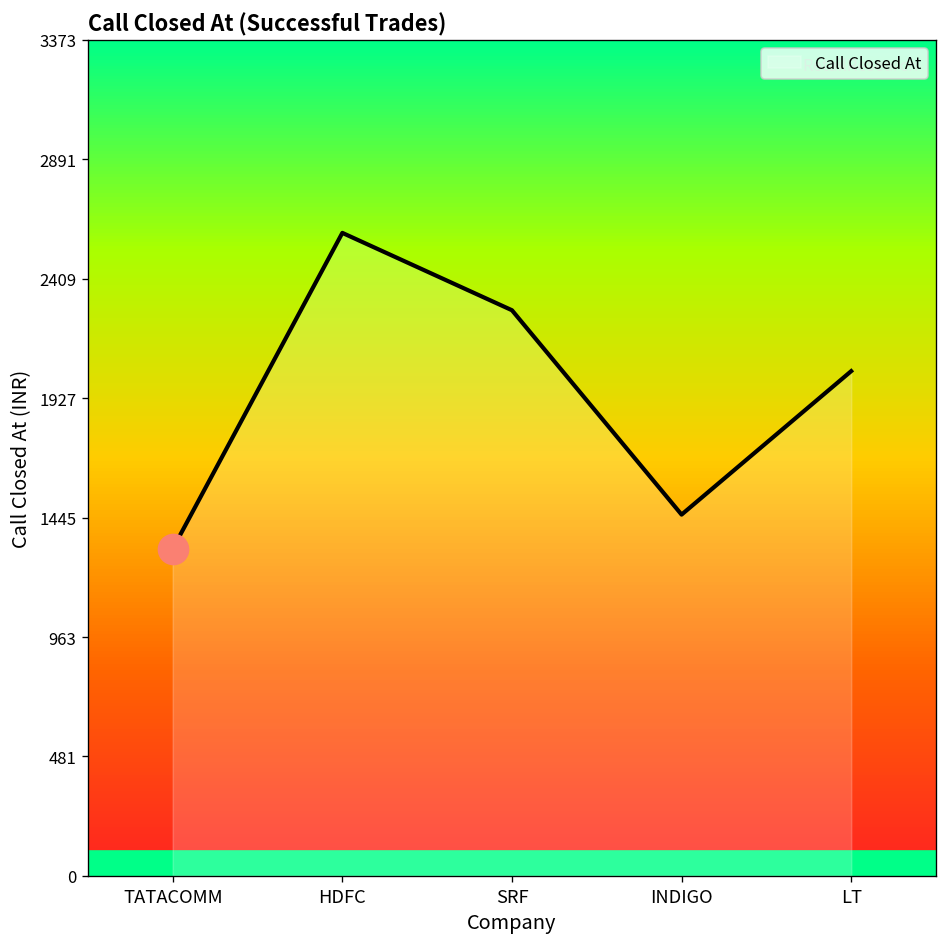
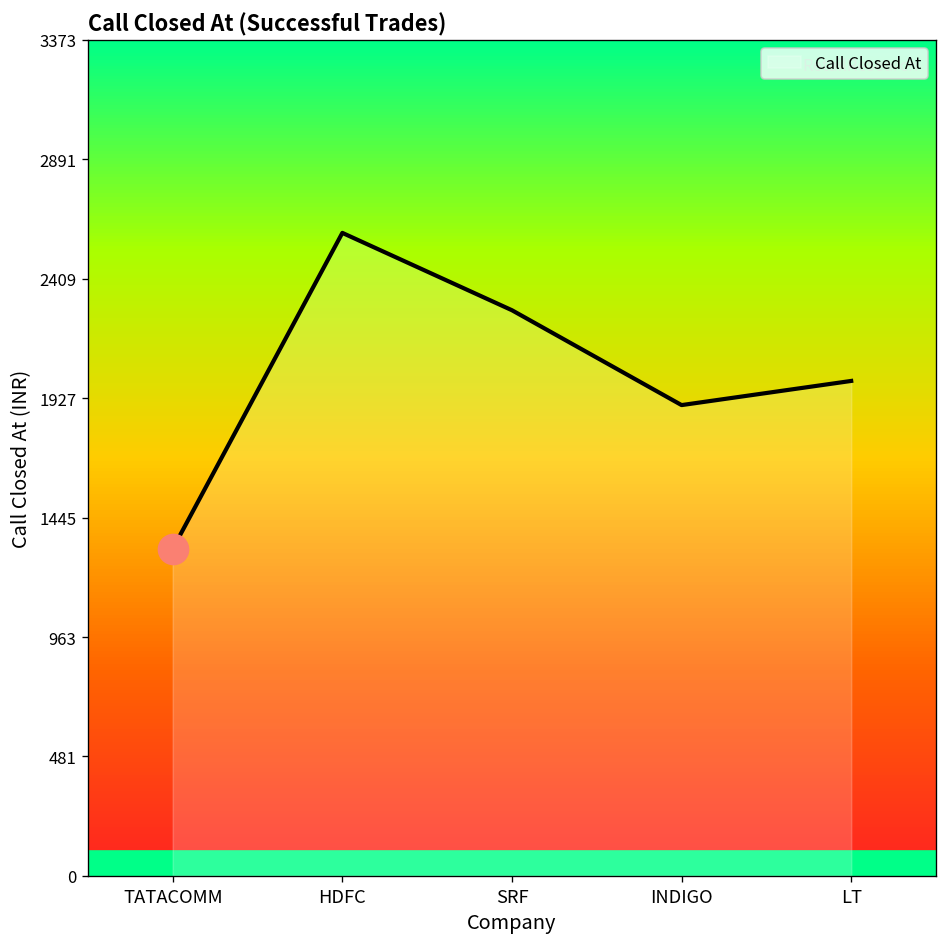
Call Closed At, INDIGO: 1460 -> 1900
Call Closed At, LT: 2040 -> 2000
